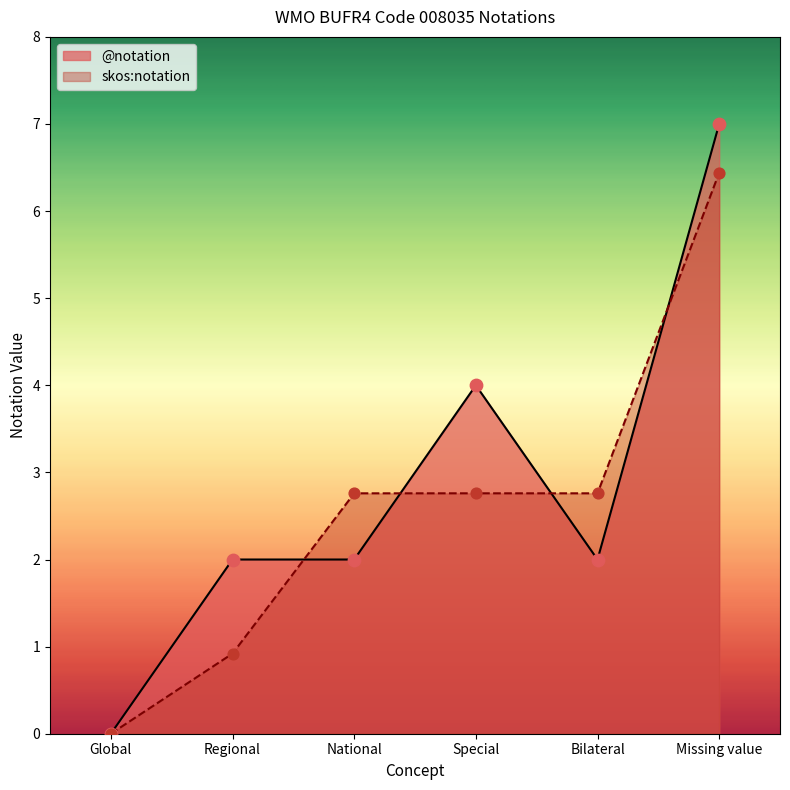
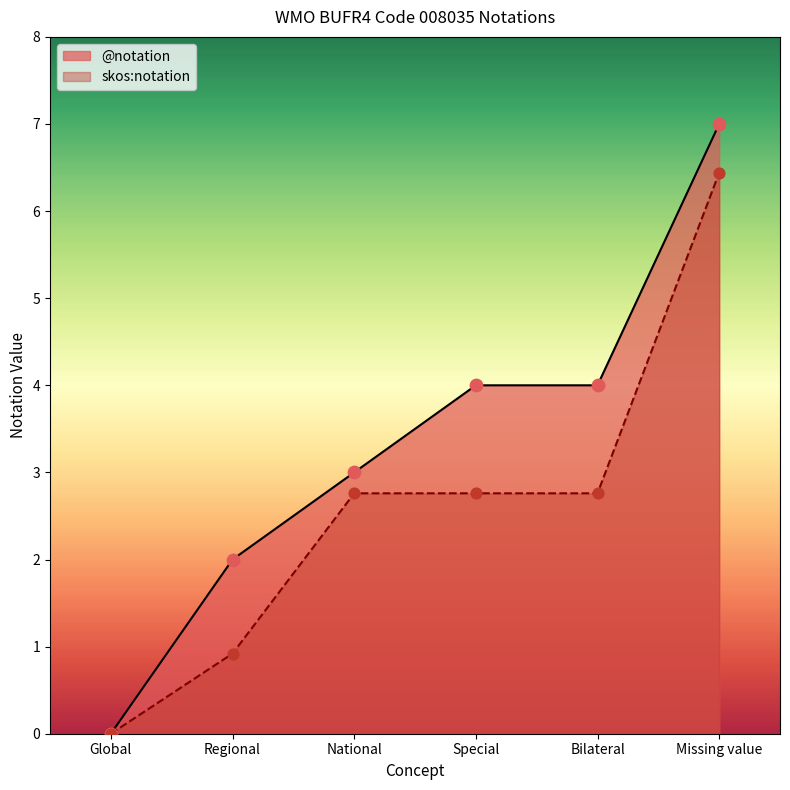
@notation, National: 2 -> 3
@notation, Bilateral: 2 -> 4
